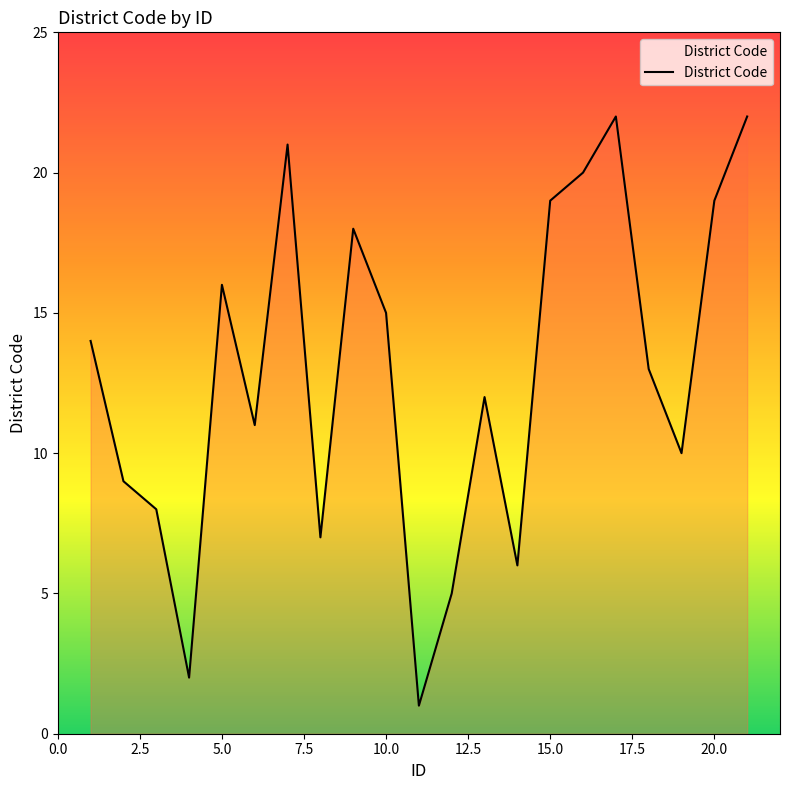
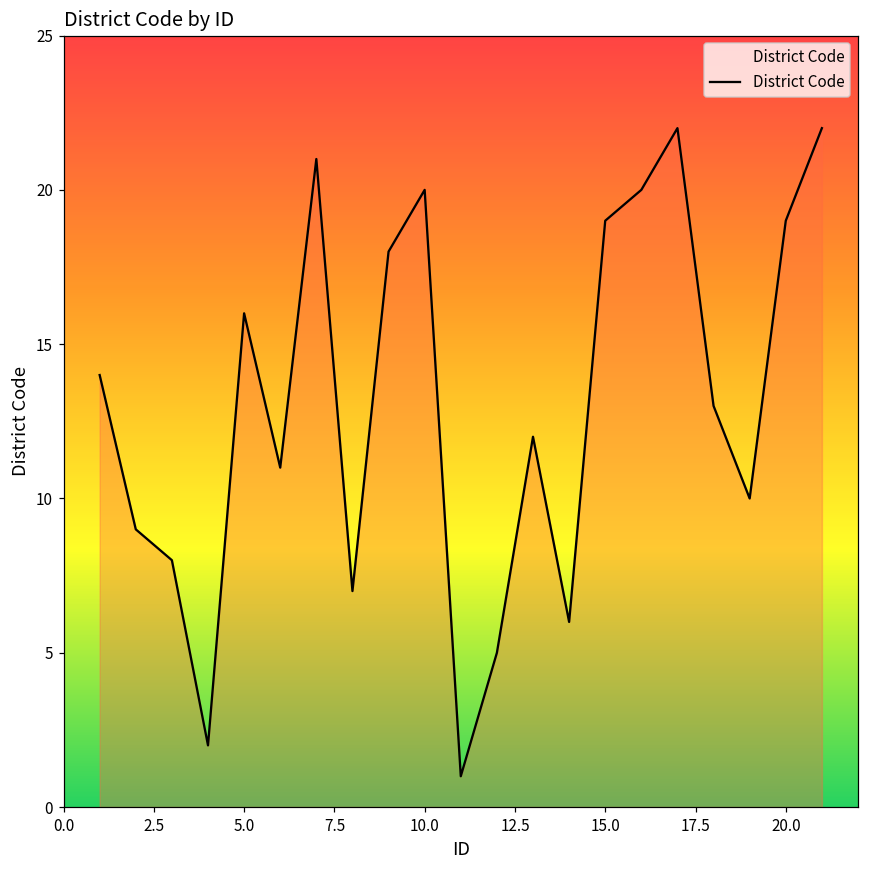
10.0: 15 -> 20
